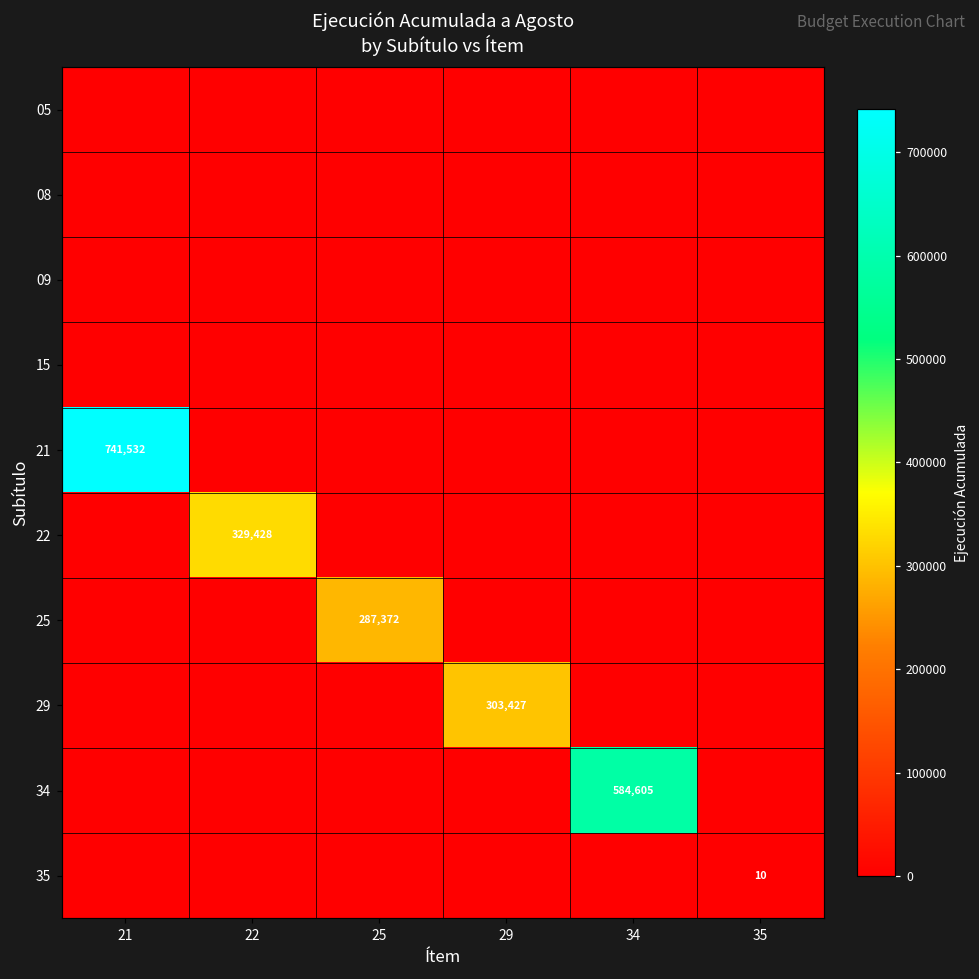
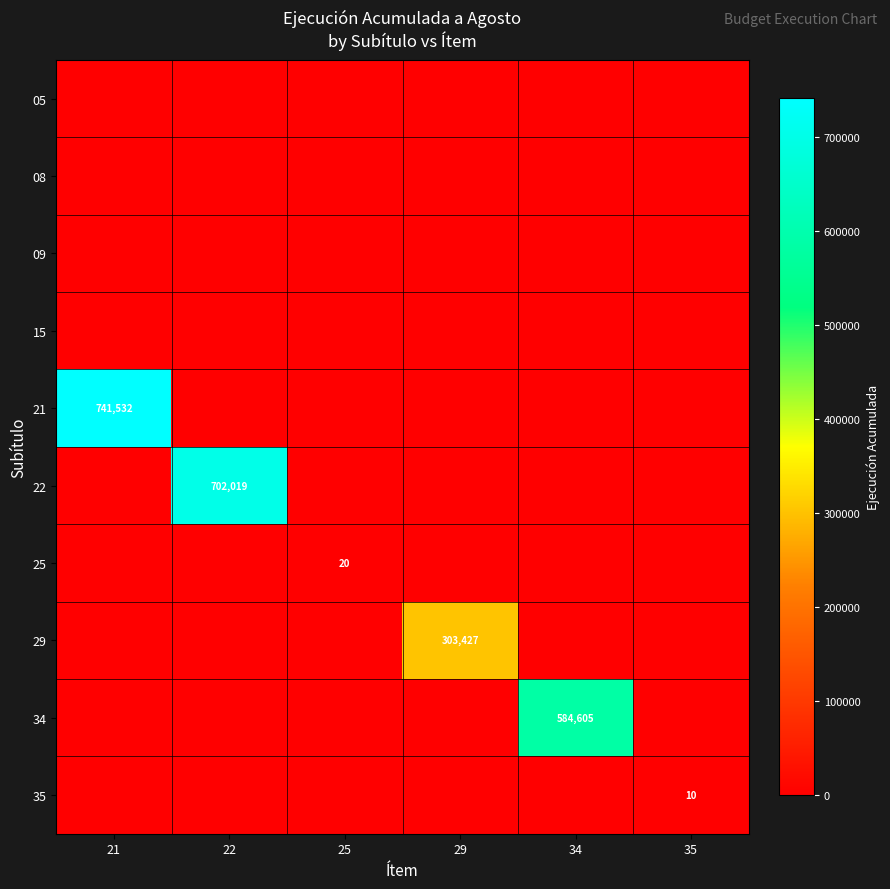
22, 22: 329,428 -> 702,019
25, 25: 287,372 -> 20
